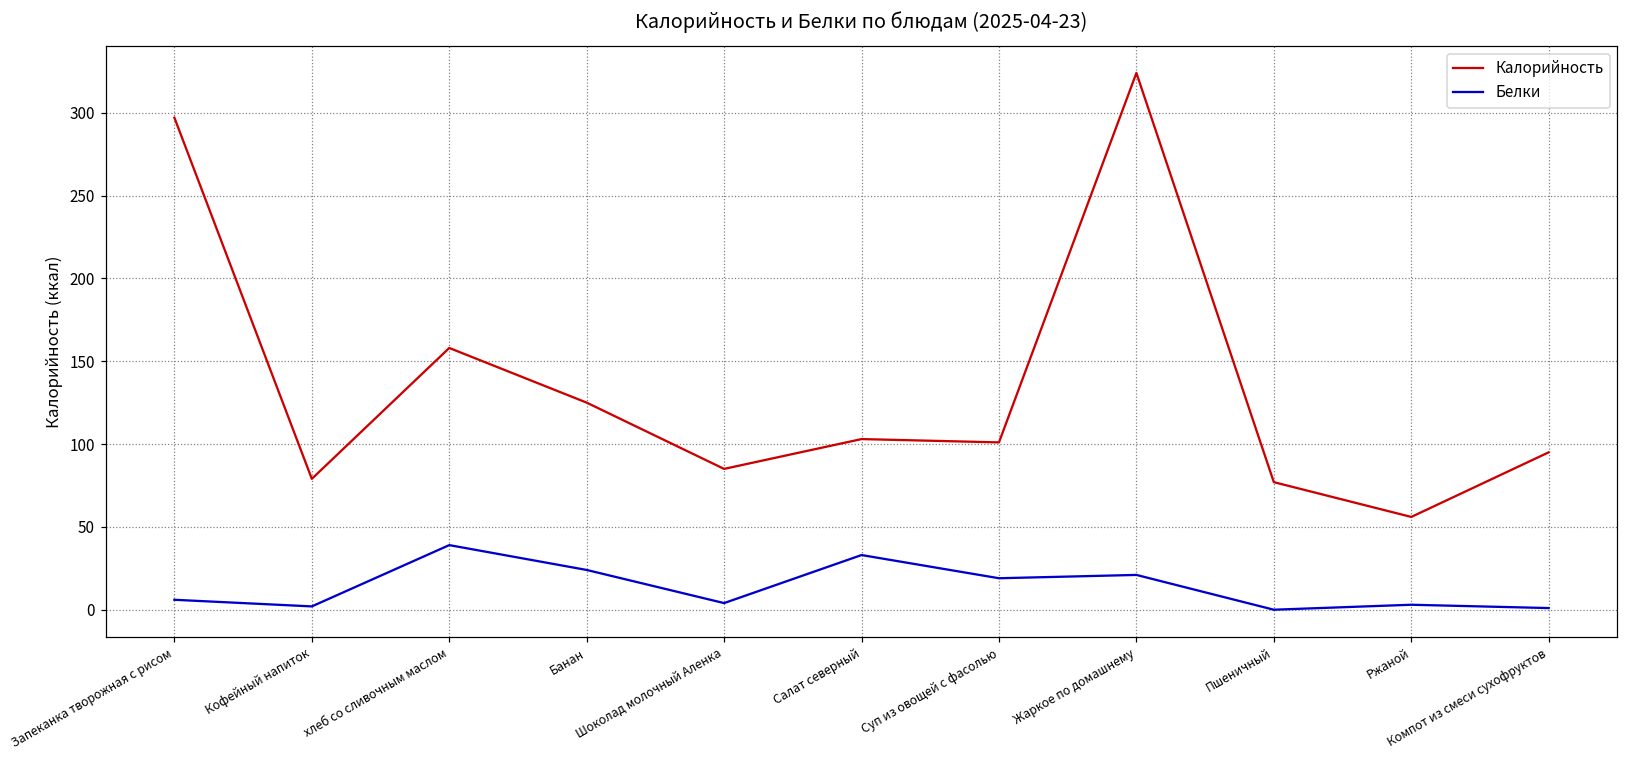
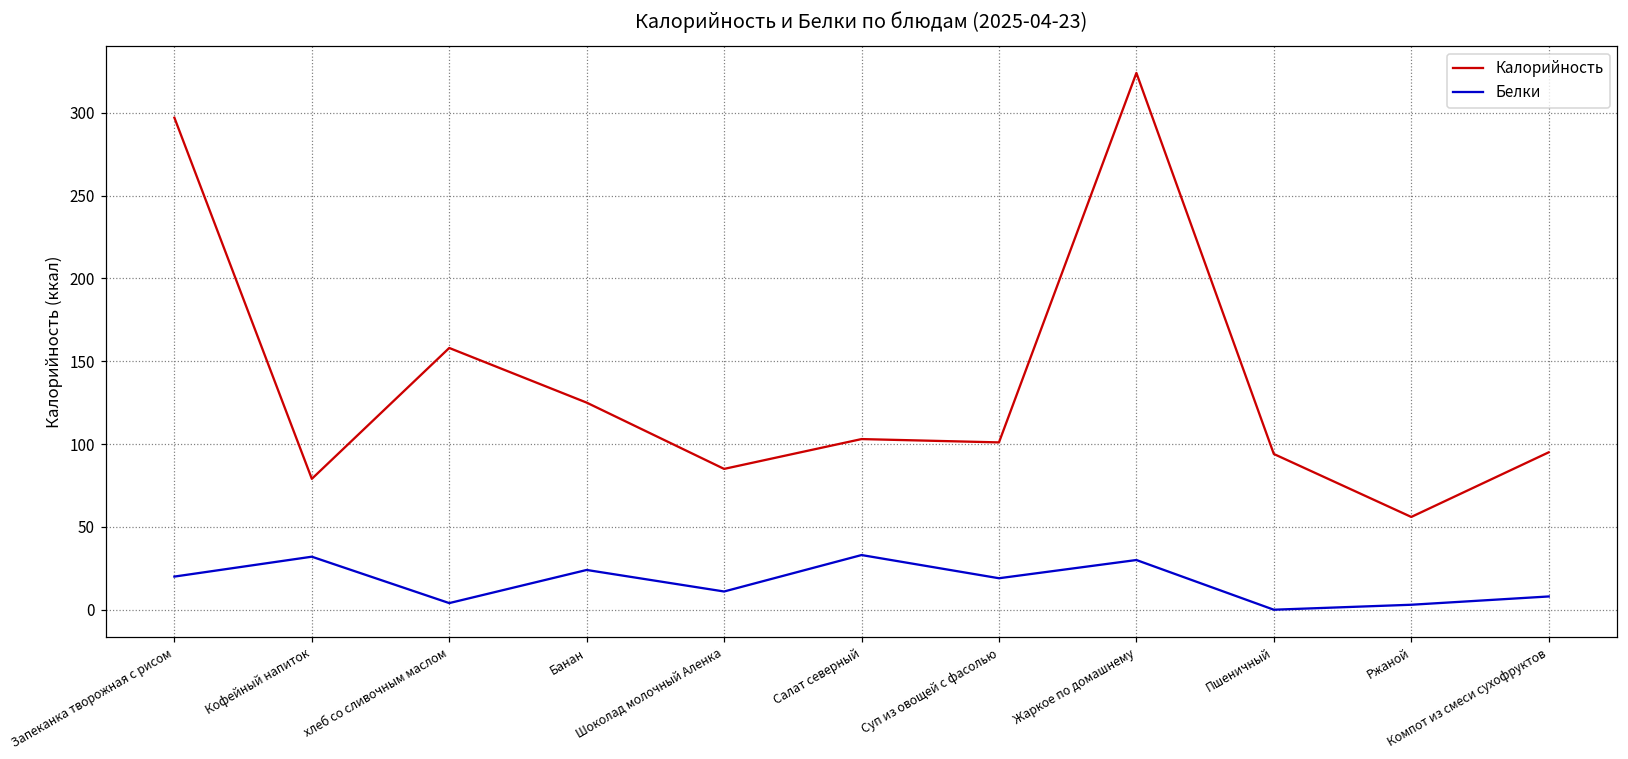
Белки, Запеканка творожная с рисом: 6 -> 20
Белки, Кофейный напиток: 2 -> 32
Белки, хлеб со сливочным маслом: 39 -> 4
Белки, Шоколад молочный Аленка: 4 -> 11
Белки, Жаркое по домашнему: 21 -> 30
Калорийность, Пшеничный: 77 -> 94
Белки, Компот из смеси сухофруктов: 1 -> 8
